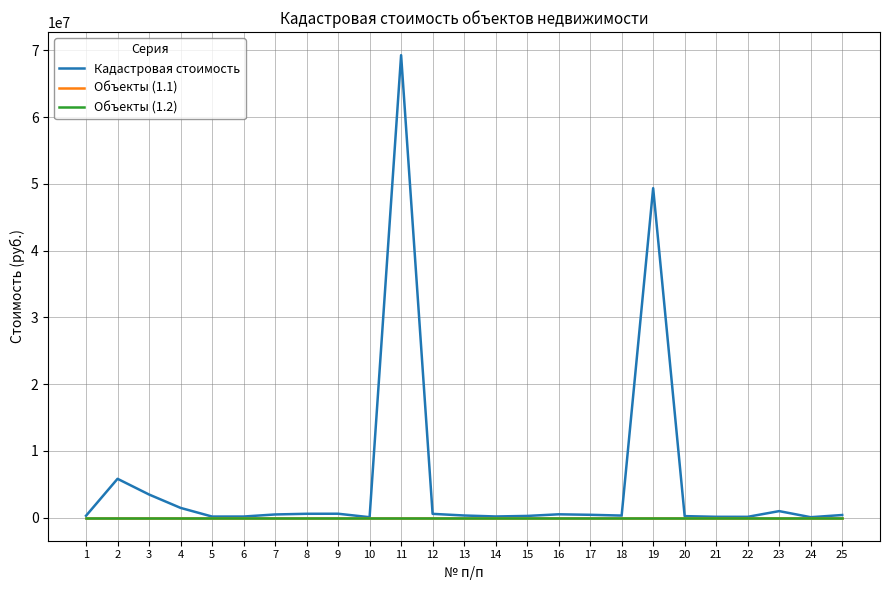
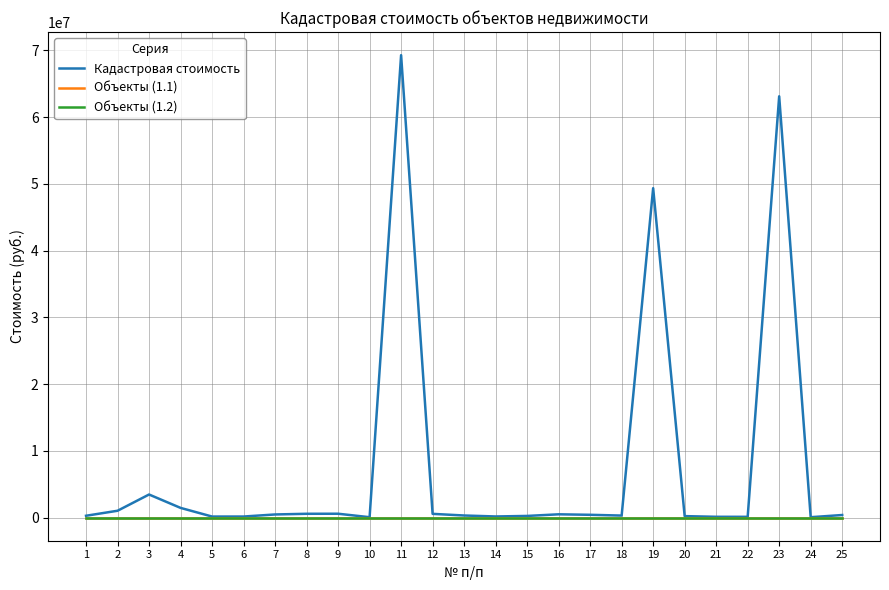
Кадастровая стоимость, 2: 6000000 -> 1000000
Кадастровая стоимость, 23: 1000000 -> 63000000
